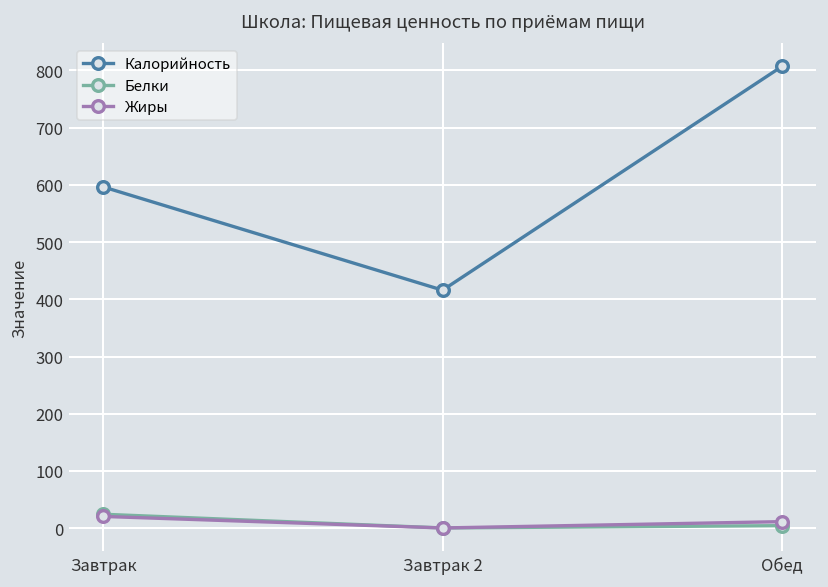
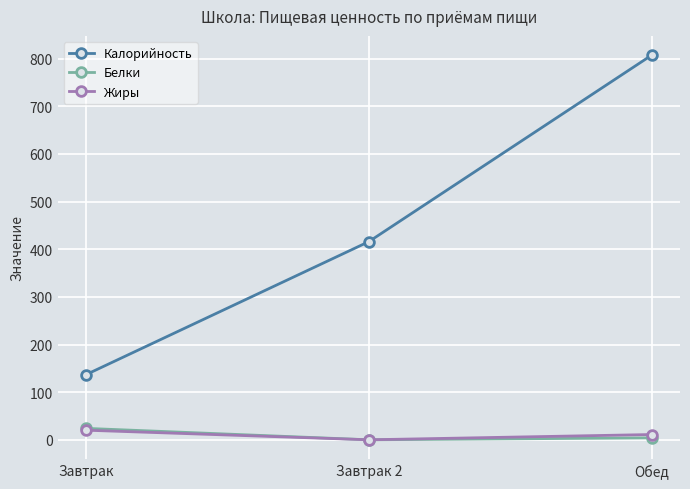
Калорийность, Завтрак: 600 -> 140
